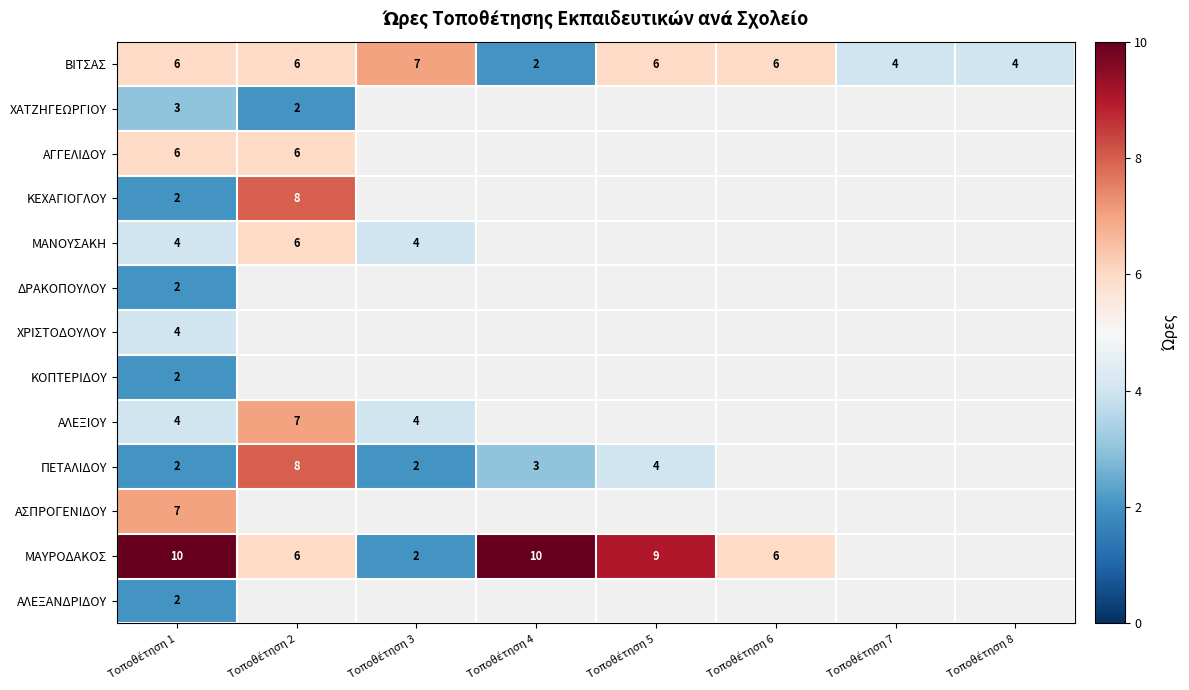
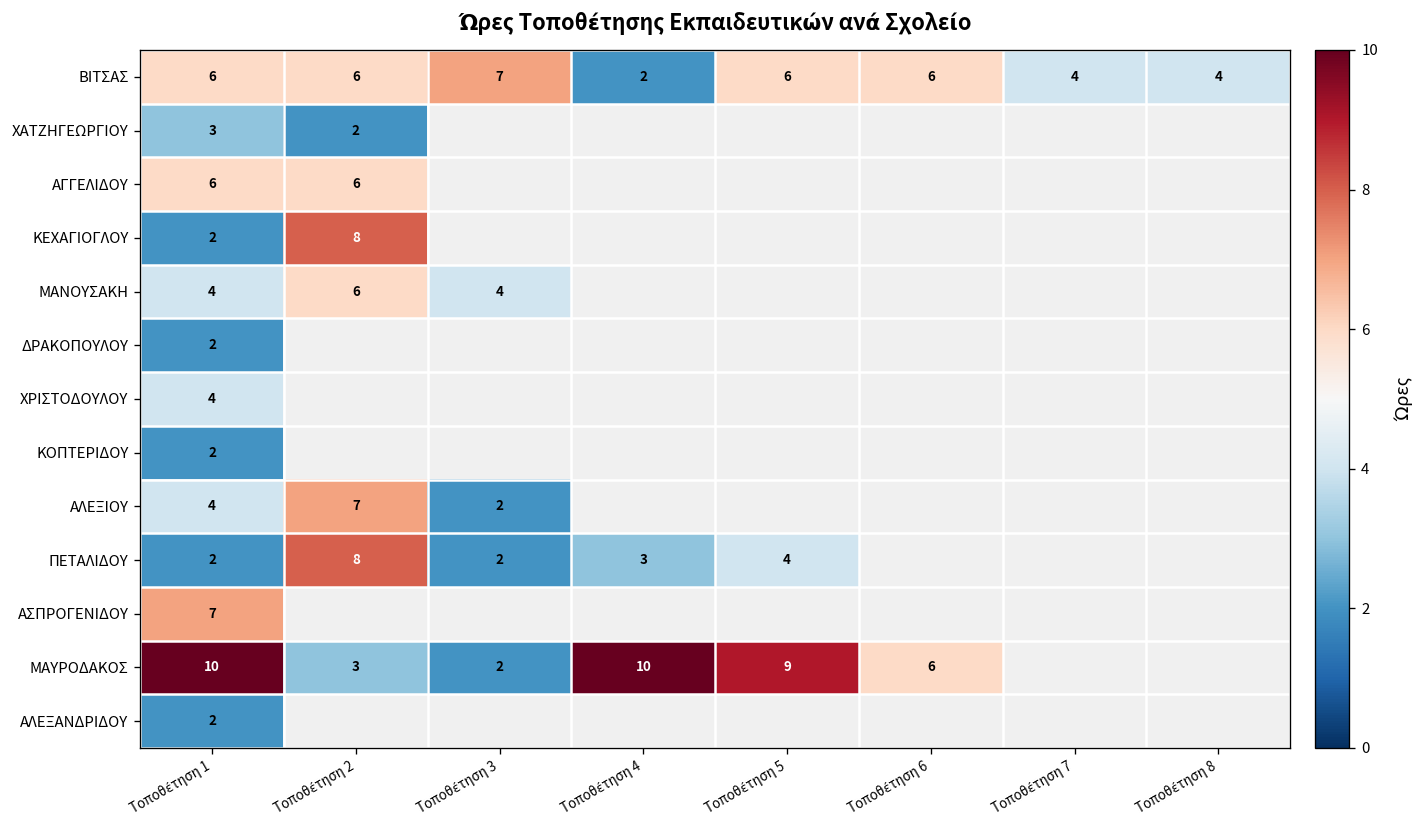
ΑΛΕΞΙΟΥ, Τοποθέτηση 3: 4 -> 2
ΜΑΥΡΟΔΑΚΟΣ, Τοποθέτηση 2: 6 -> 3
